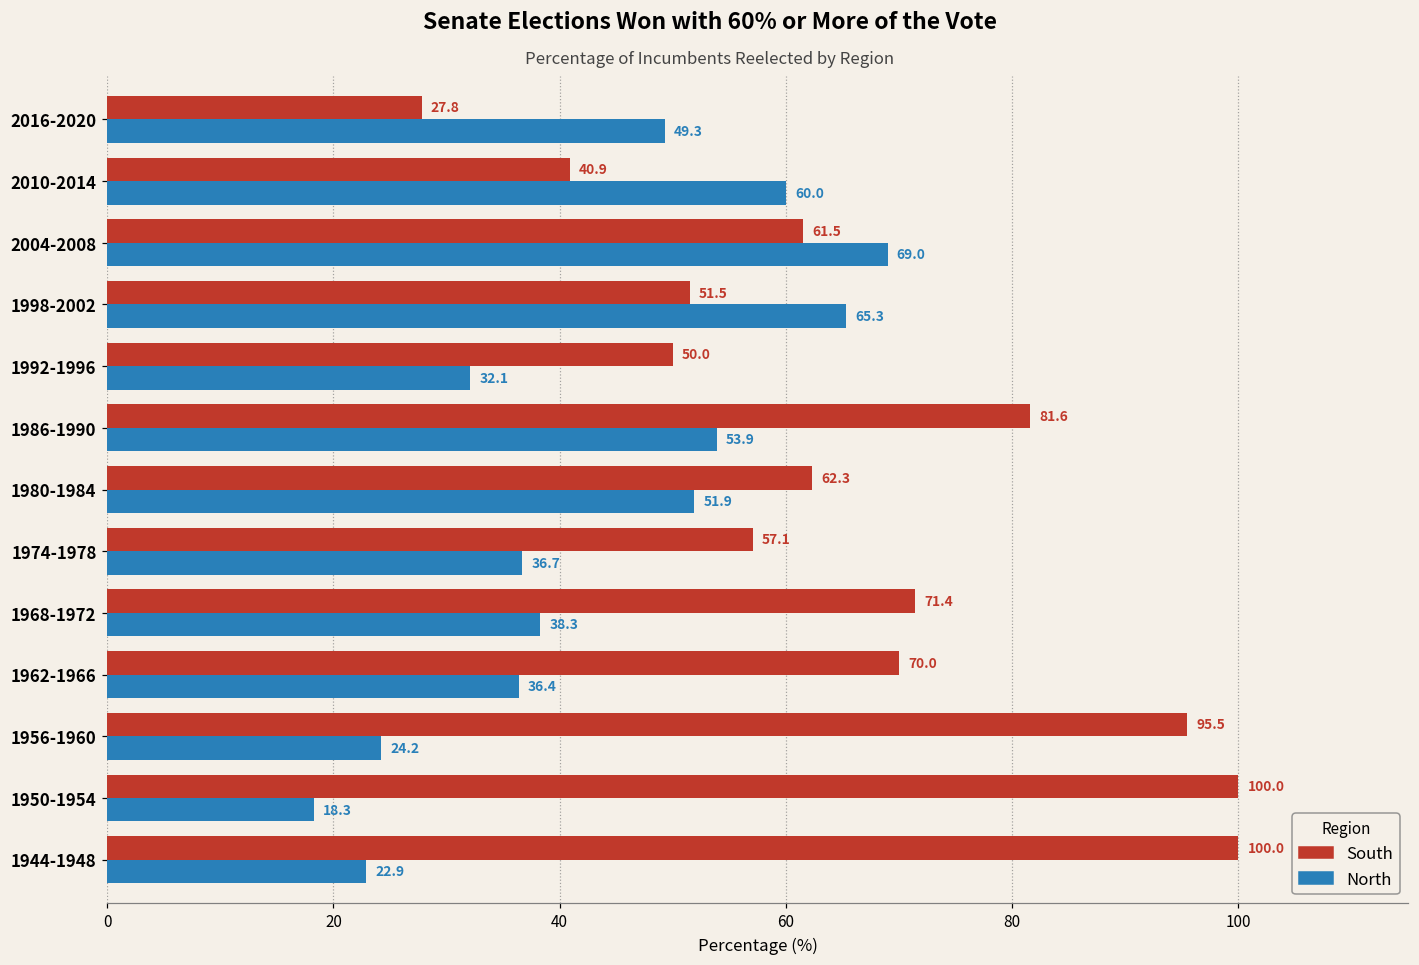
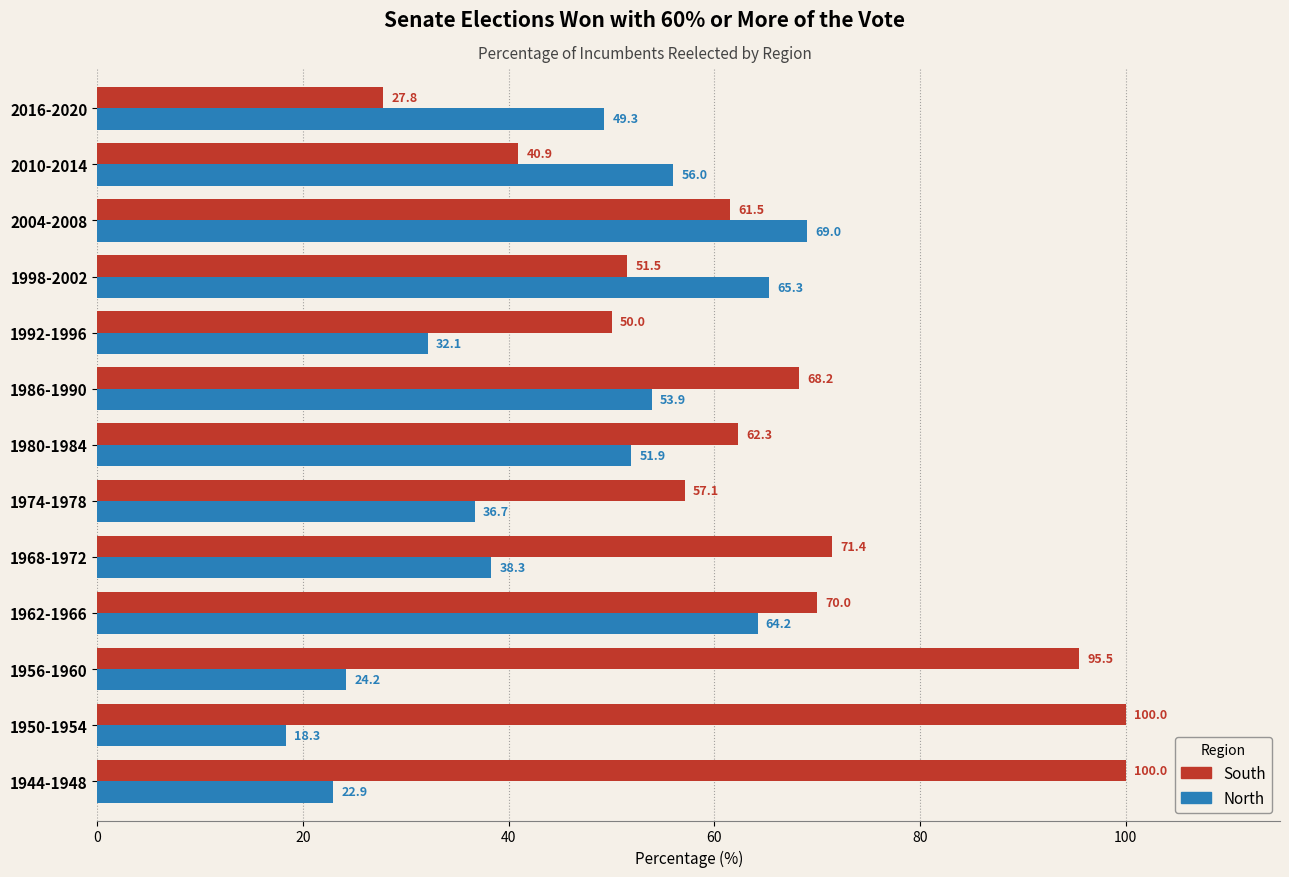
North, 2010-2014: 60.0 -> 56.0
South, 1986-1990: 81.6 -> 68.2
North, 1962-1966: 36.4 -> 64.2
